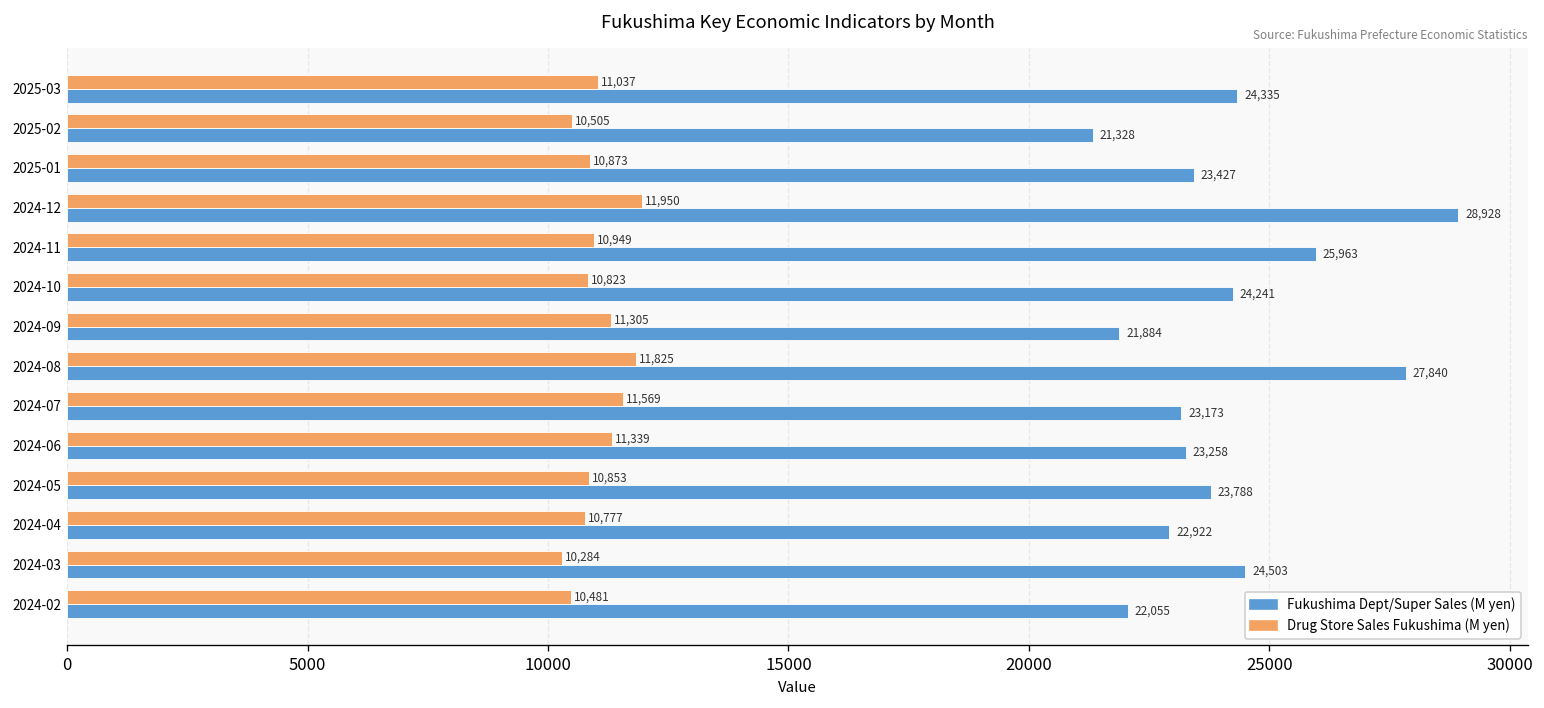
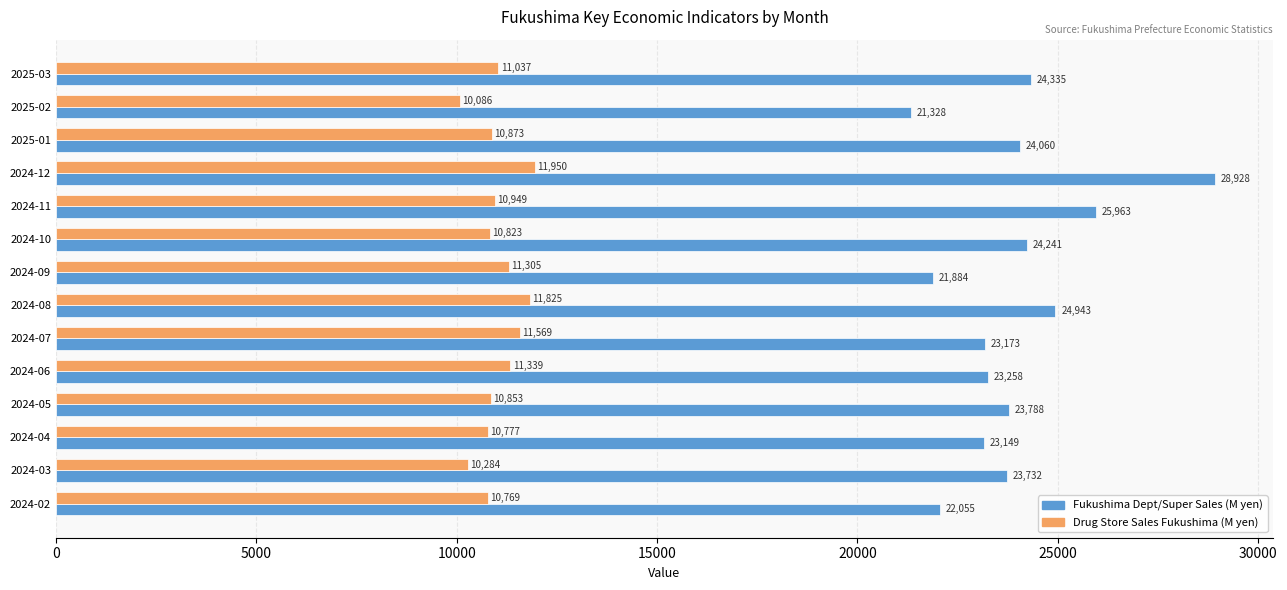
Drug Store Sales Fukushima (M yen), 2025-02: 10,505 -> 10,086
Fukushima Dept/Super Sales (M yen), 2025-01: 23,427 -> 24,060
Fukushima Dept/Super Sales (M yen), 2024-08: 27,840 -> 24,943
Fukushima Dept/Super Sales (M yen), 2024-04: 22,922 -> 23,149
Fukushima Dept/Super Sales (M yen), 2024-03: 24,503 -> 23,732
Drug Store Sales Fukushima (M yen), 2024-02: 10,481 -> 10,769
